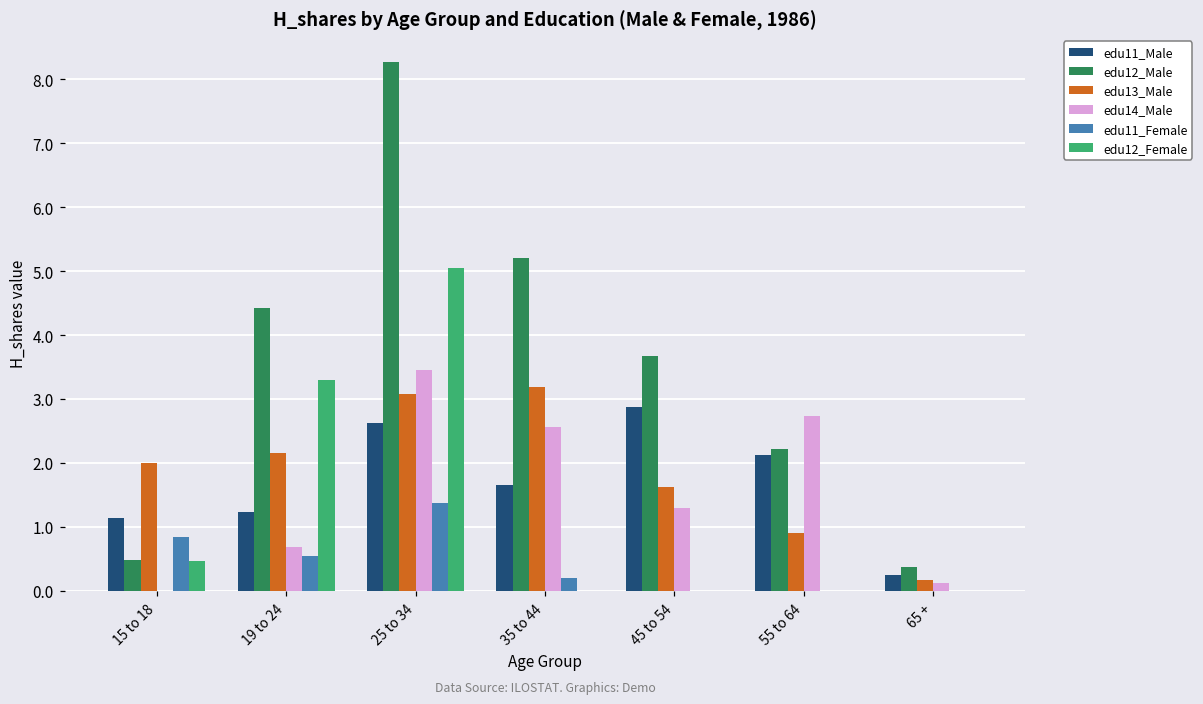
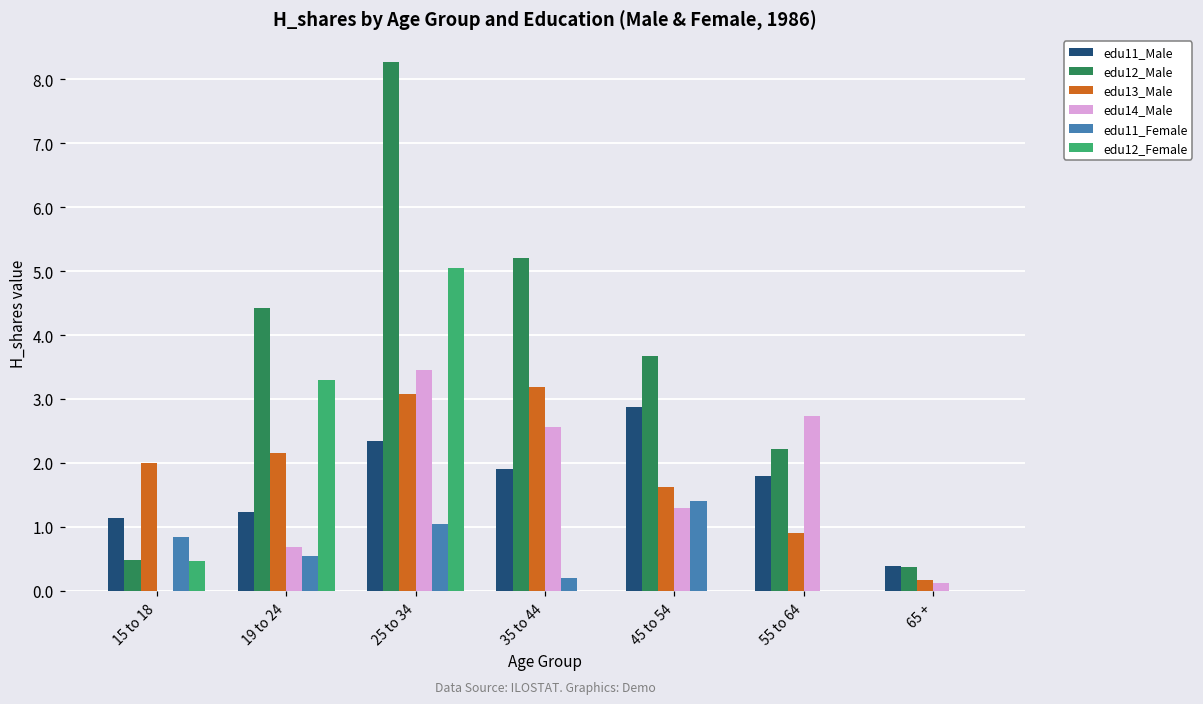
edu11_Male, 25 to 34: 2.6 -> 2.3
edu11_Female, 25 to 34: 1.4 -> 1.0
edu11_Male, 35 to 44: 1.7 -> 1.9
edu11_Female, 45 to 54: 0.0 -> 1.4
edu11_Male, 55 to 64: 2.1 -> 1.8
edu11_Male, 65 +: 0.2 -> 0.4
